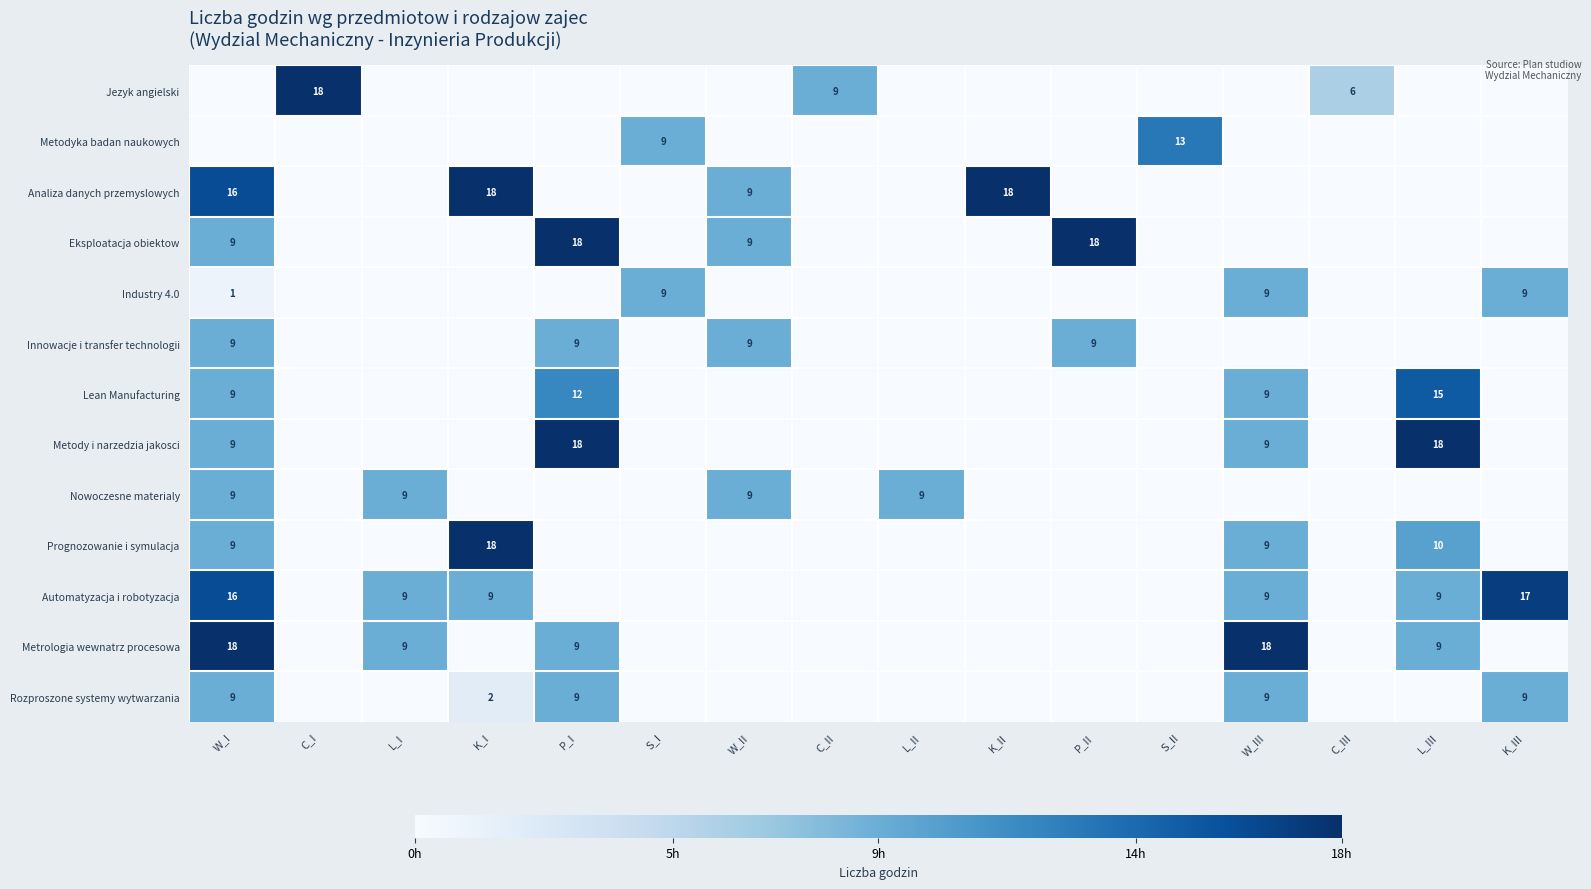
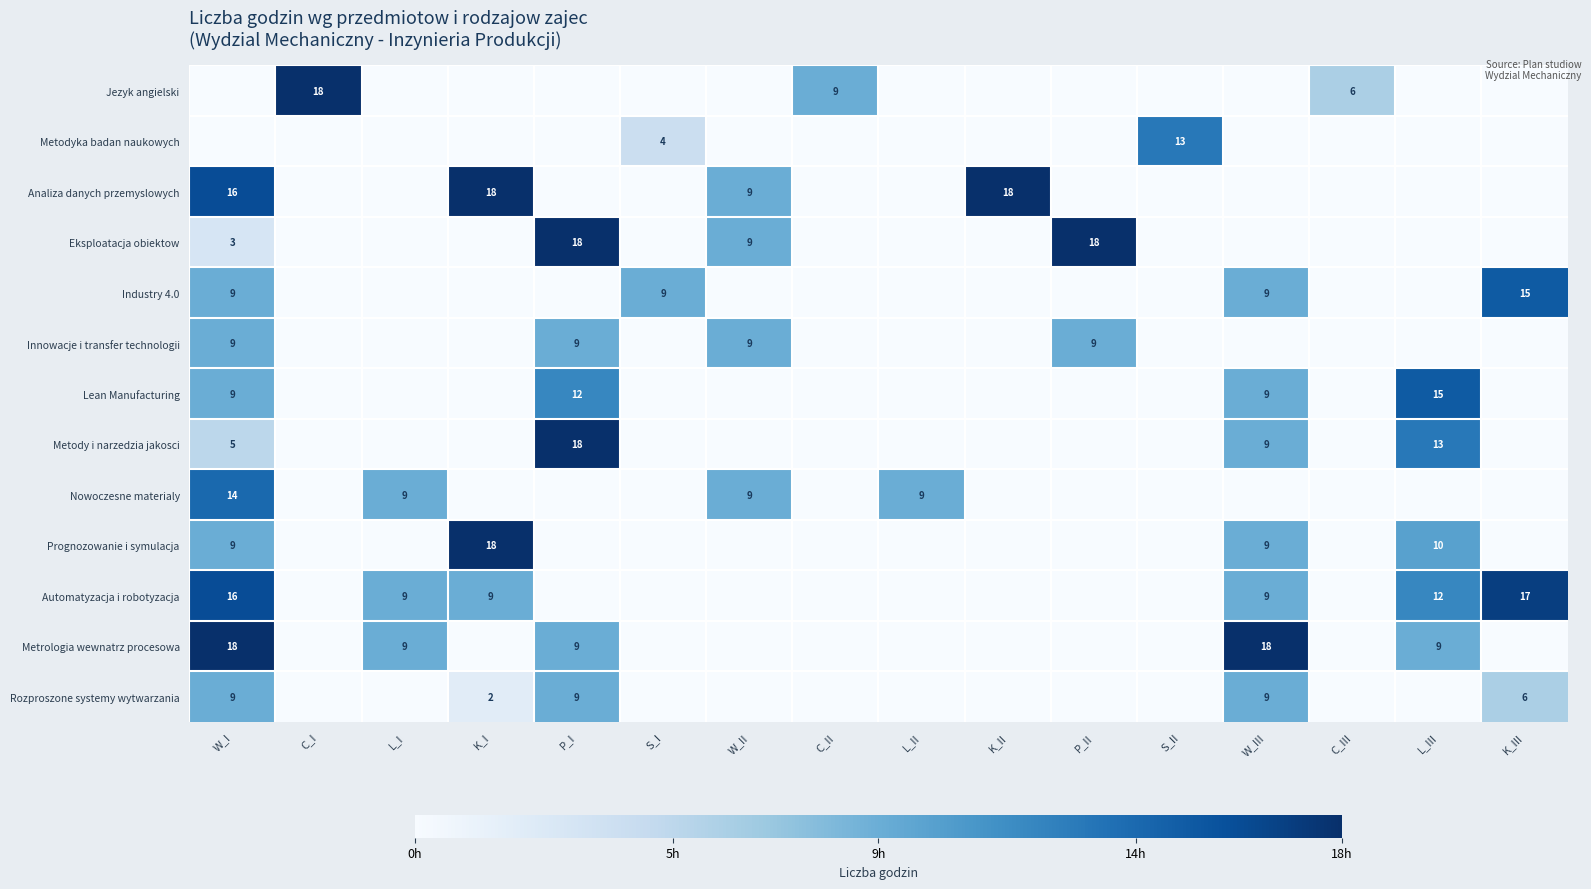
Metodyka badan naukowych, S_I: 9 -> 4
Eksploatacja obiektow, W_I: 9 -> 3
Industry 4.0, W_I: 1 -> 9
Industry 4.0, K_III: 9 -> 15
Metody i narzedzia jakosci, W_I: 9 -> 5
Metody i narzedzia jakosci, L_III: 18 -> 13
Nowoczesne materialy, W_I: 9 -> 14
Automatyzacja i robotyzacja, L_III: 9 -> 12
Rozproszone systemy wytwarzania, K_III: 9 -> 6
